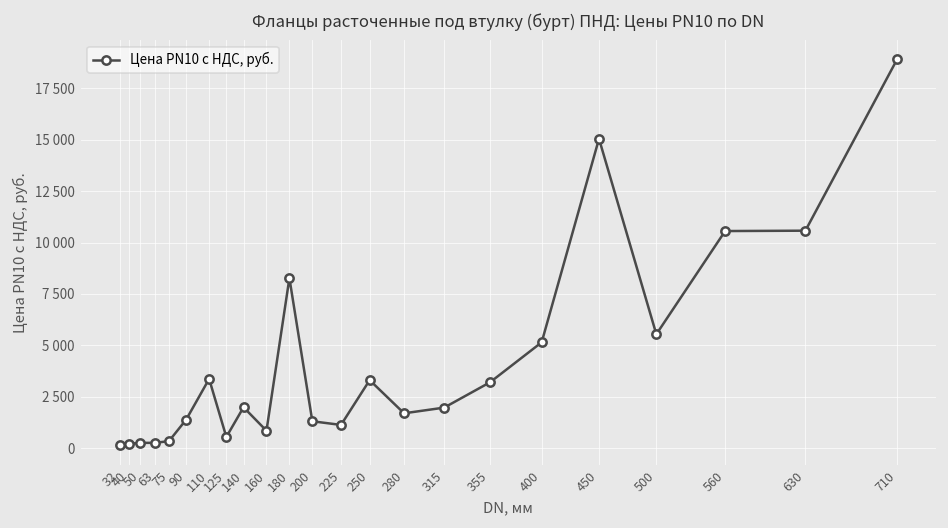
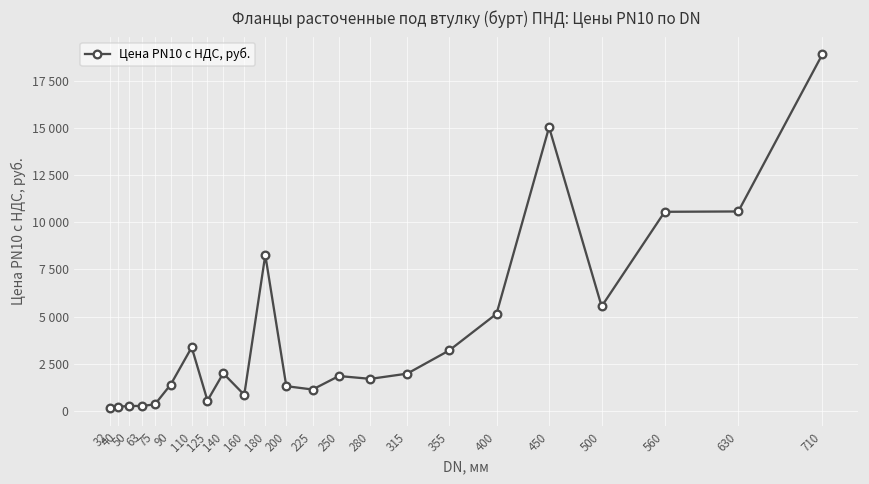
250: 3300 -> 1900
